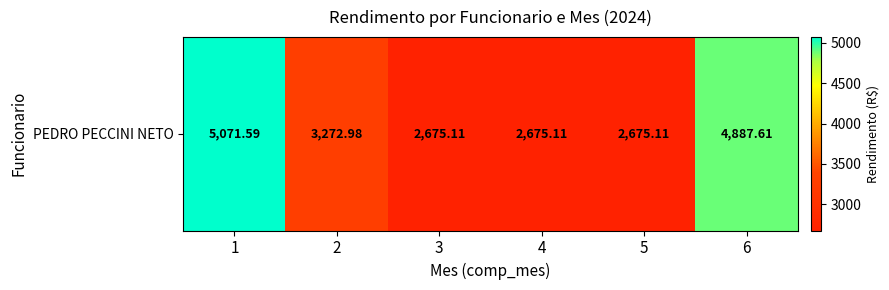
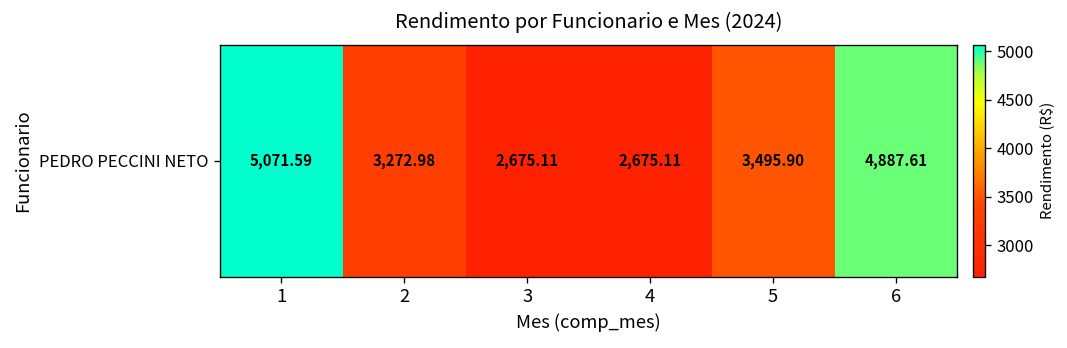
PEDRO PECCINI NETO, 5: 2,675.11 -> 3,495.90
